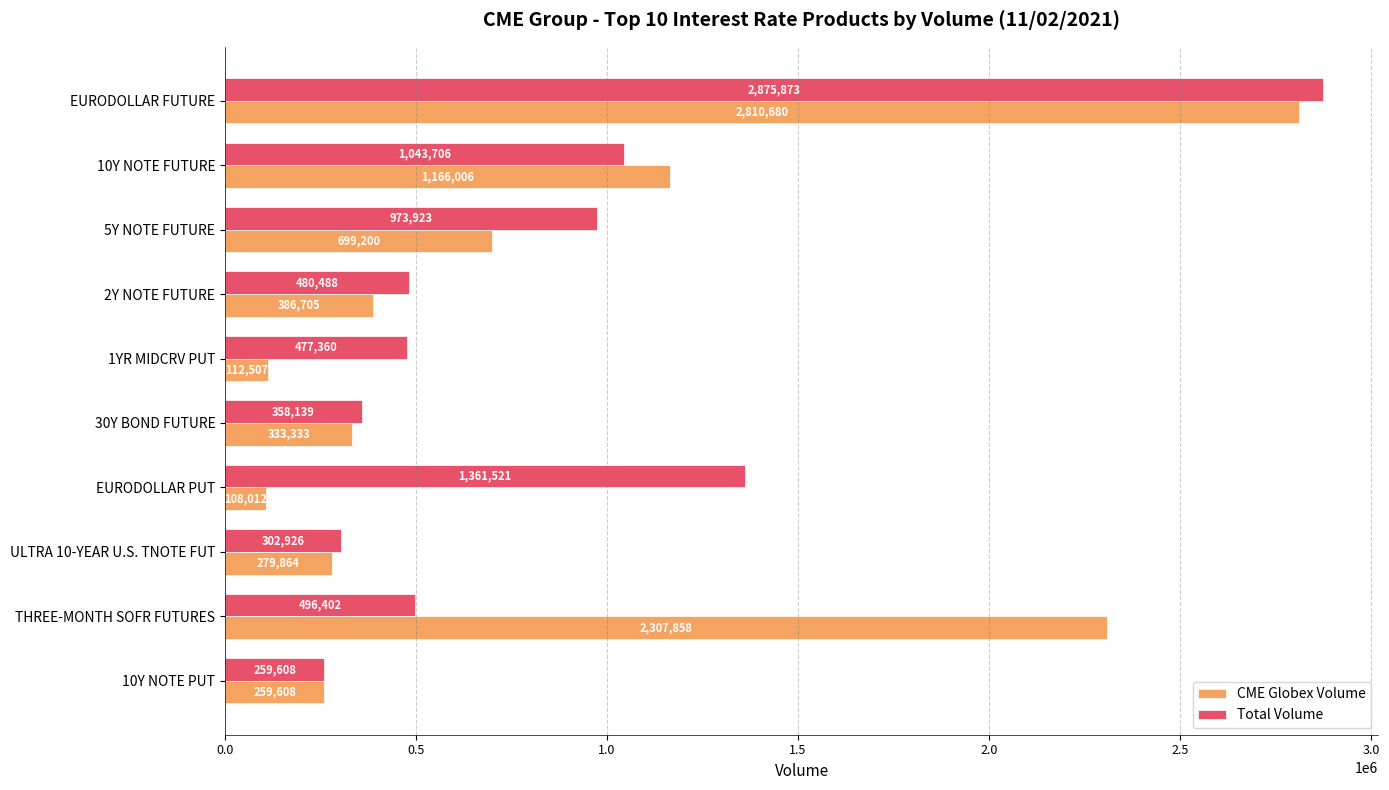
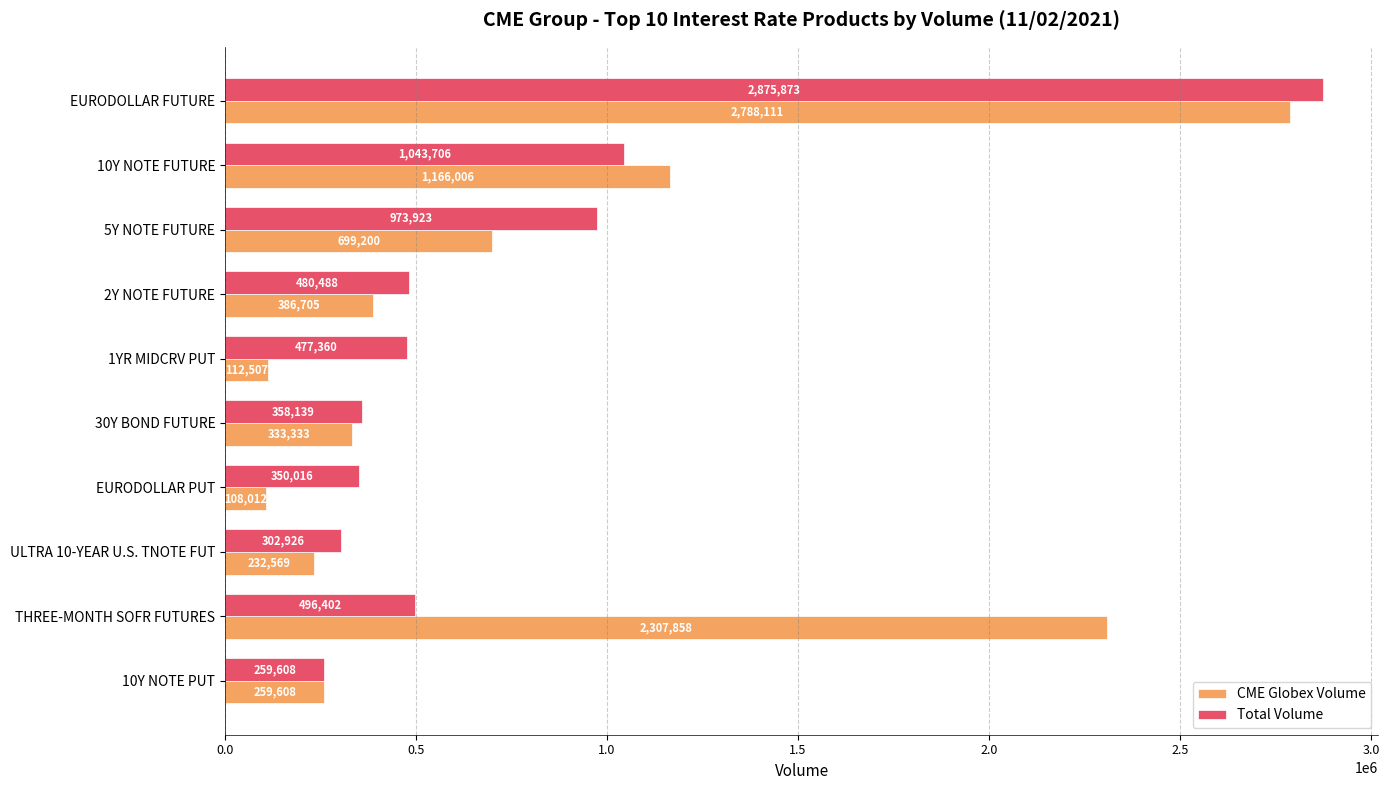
CME Globex Volume, EURODOLLAR FUTURE: 2,810,680 -> 2,788,111
Total Volume, EURODOLLAR PUT: 1,361,521 -> 350,016
CME Globex Volume, ULTRA 10-YEAR U.S. TNOTE FUT: 279,864 -> 232,569
